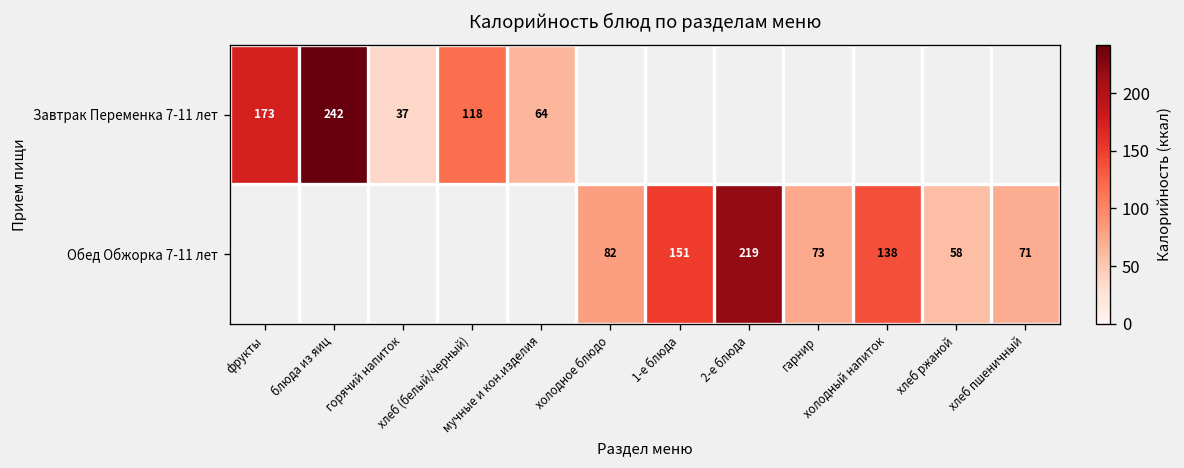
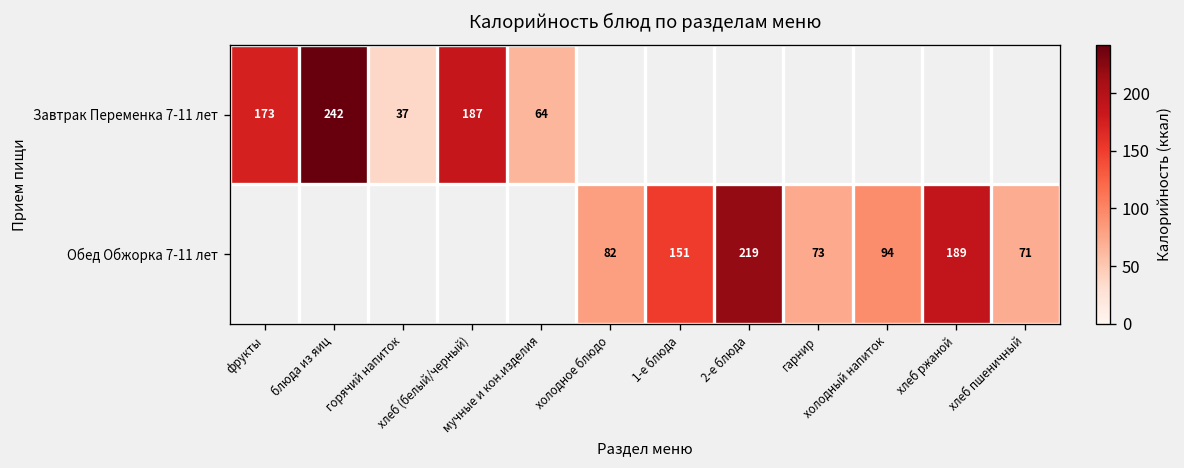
Завтрак Переменка 7-11 лет, хлеб (белый/черный): 118 -> 187
Обед Обжорка 7-11 лет, холодный напиток: 138 -> 94
Обед Обжорка 7-11 лет, хлеб ржаной: 58 -> 189
